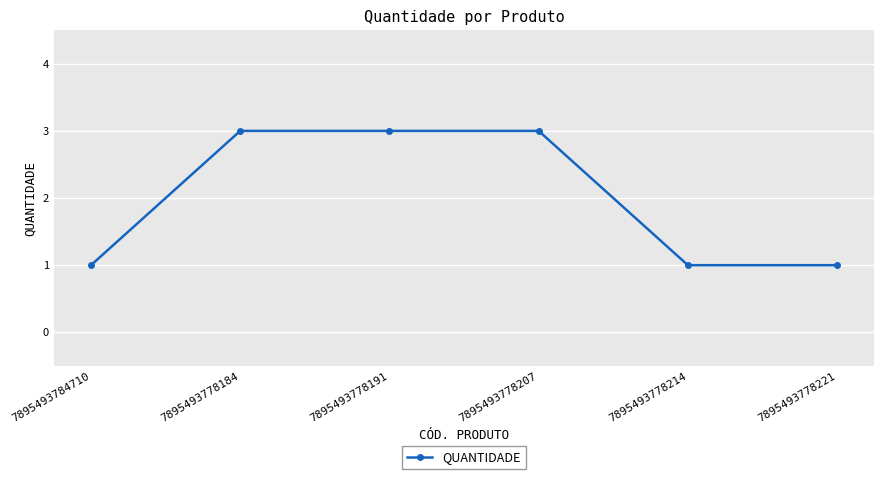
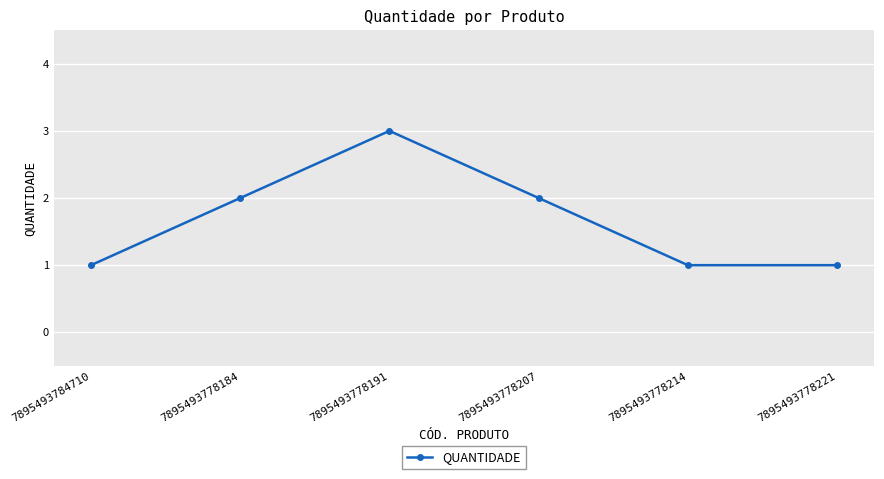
7895493778184: 3 -> 2
7895493778207: 3 -> 2
